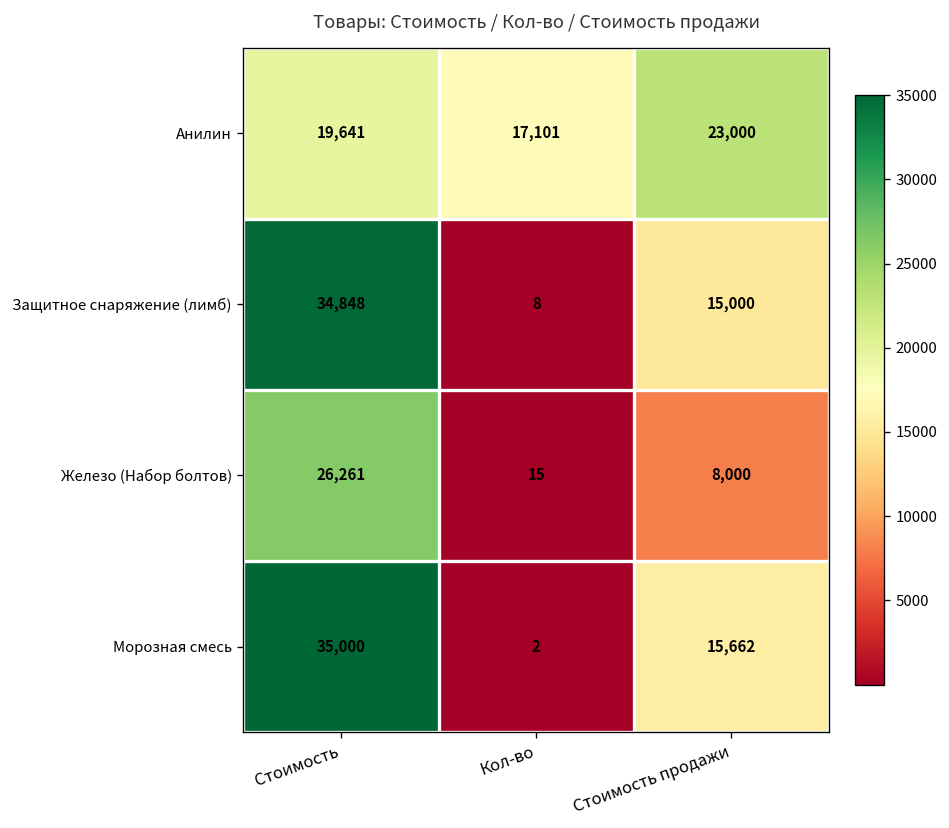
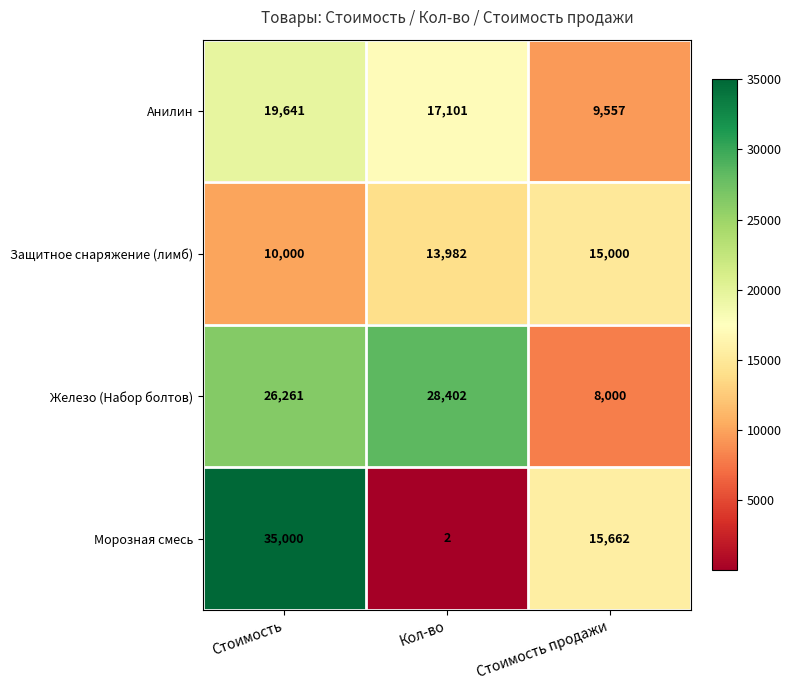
Анилин, Стоимость продажи: 23,000 -> 9,557
Защитное снаряжение (лимб), Стоимость: 34,848 -> 10,000
Защитное снаряжение (лимб), Кол-во: 8 -> 13,982
Железо (Набор болтов), Кол-во: 15 -> 28,402
